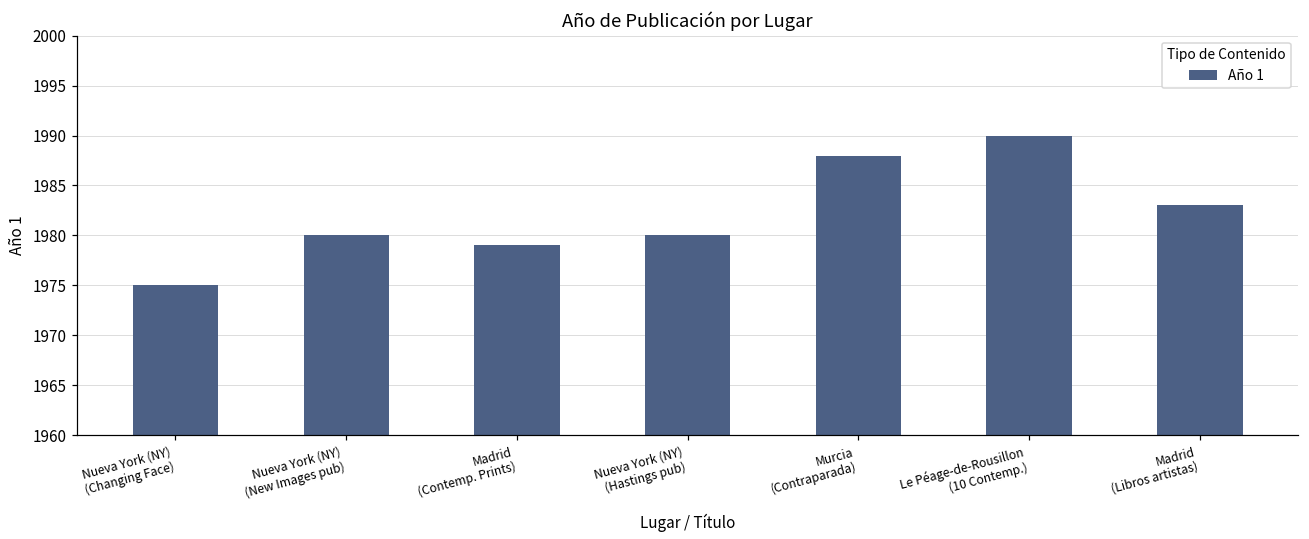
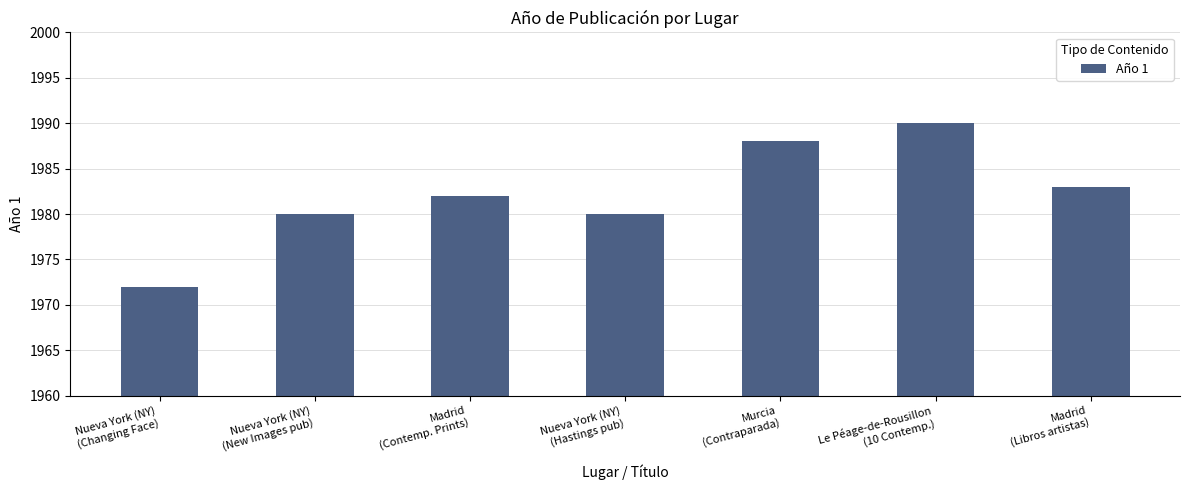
Nueva York (NY) (Changing Face): 1975 -> 1972
Madrid (Contemp. Prints): 1979 -> 1982
